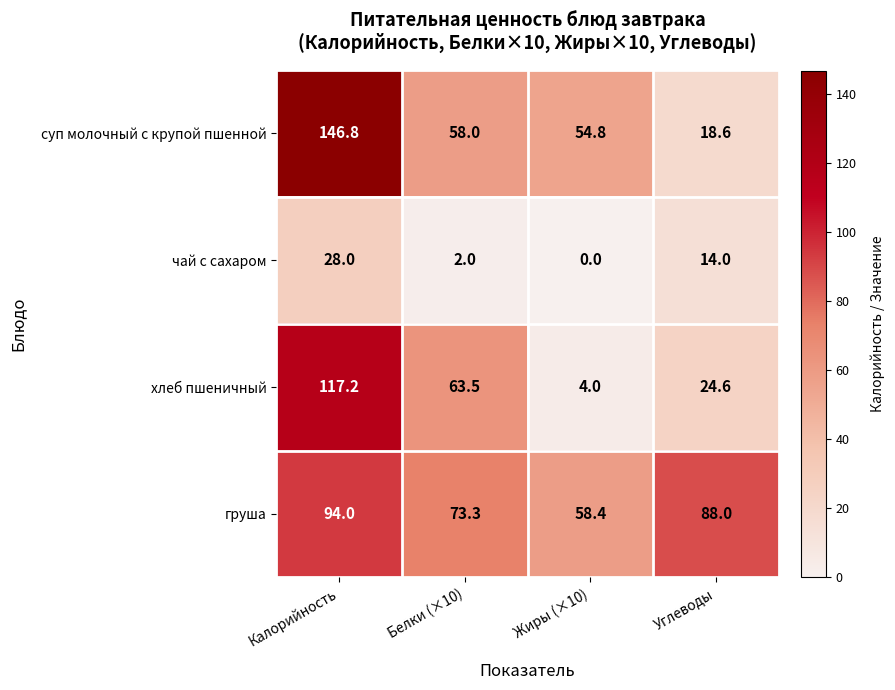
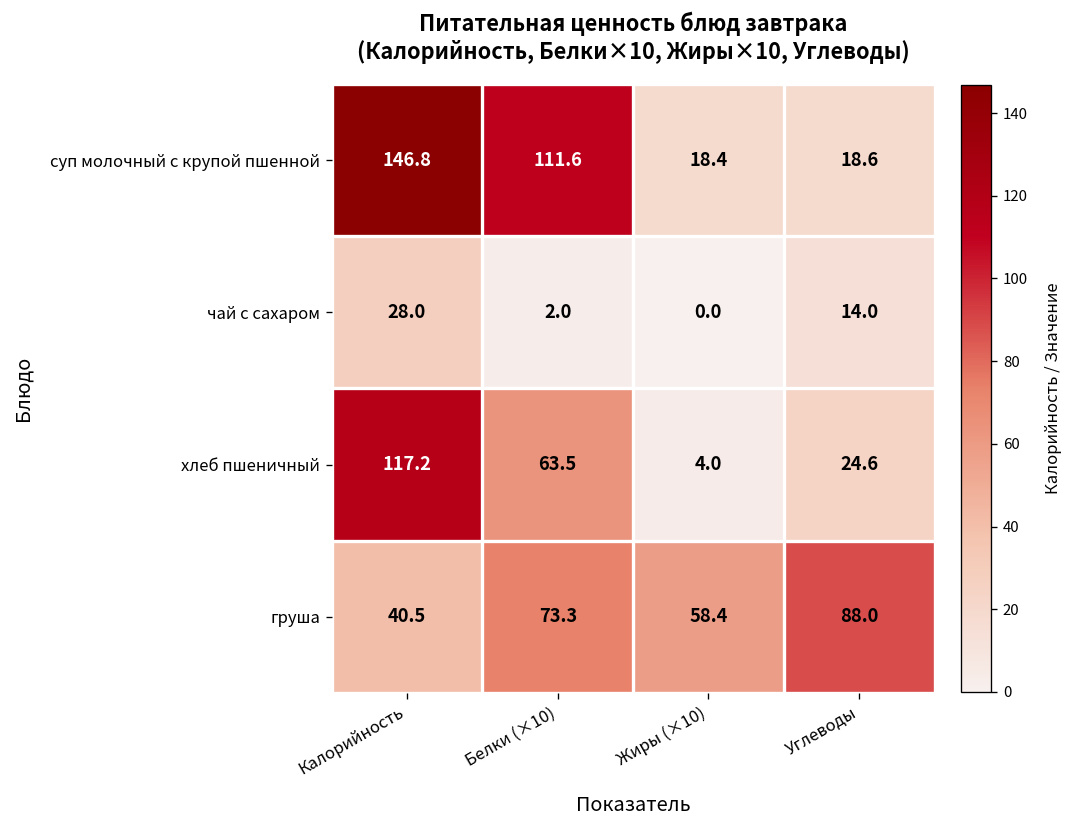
суп молочный с крупой пшенной, Белки (×10): 58.0 -> 111.6
суп молочный с крупой пшенной, Жиры (×10): 54.8 -> 18.4
груша, Калорийность: 94.0 -> 40.5
